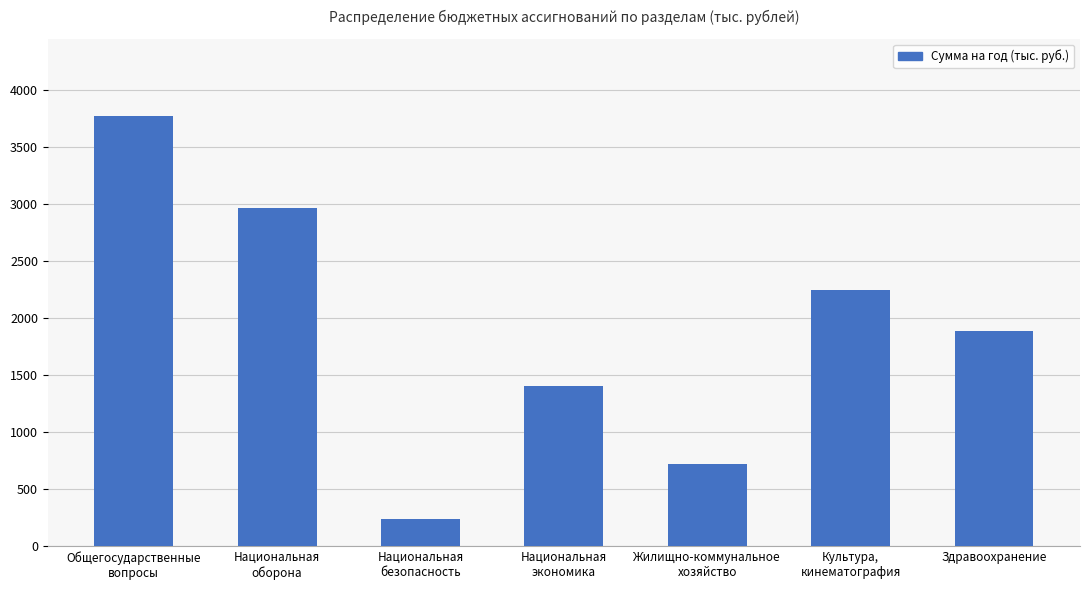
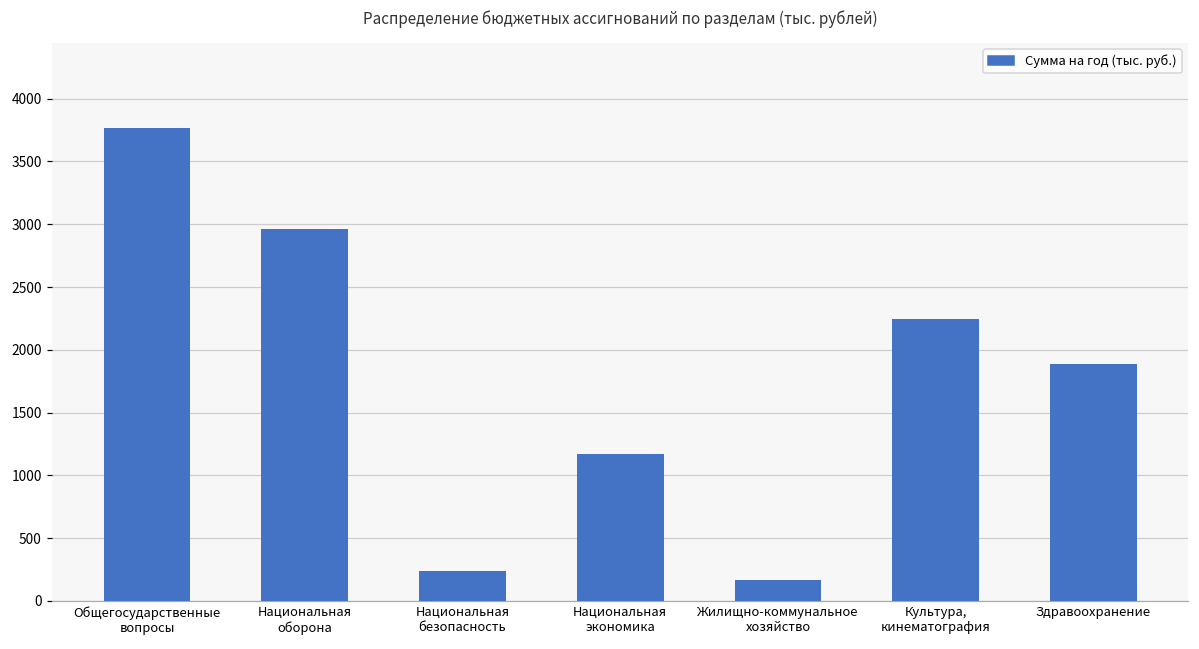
Национальная экономика: 1410 -> 1170
Жилищно-коммунальное хозяйство: 720 -> 170
